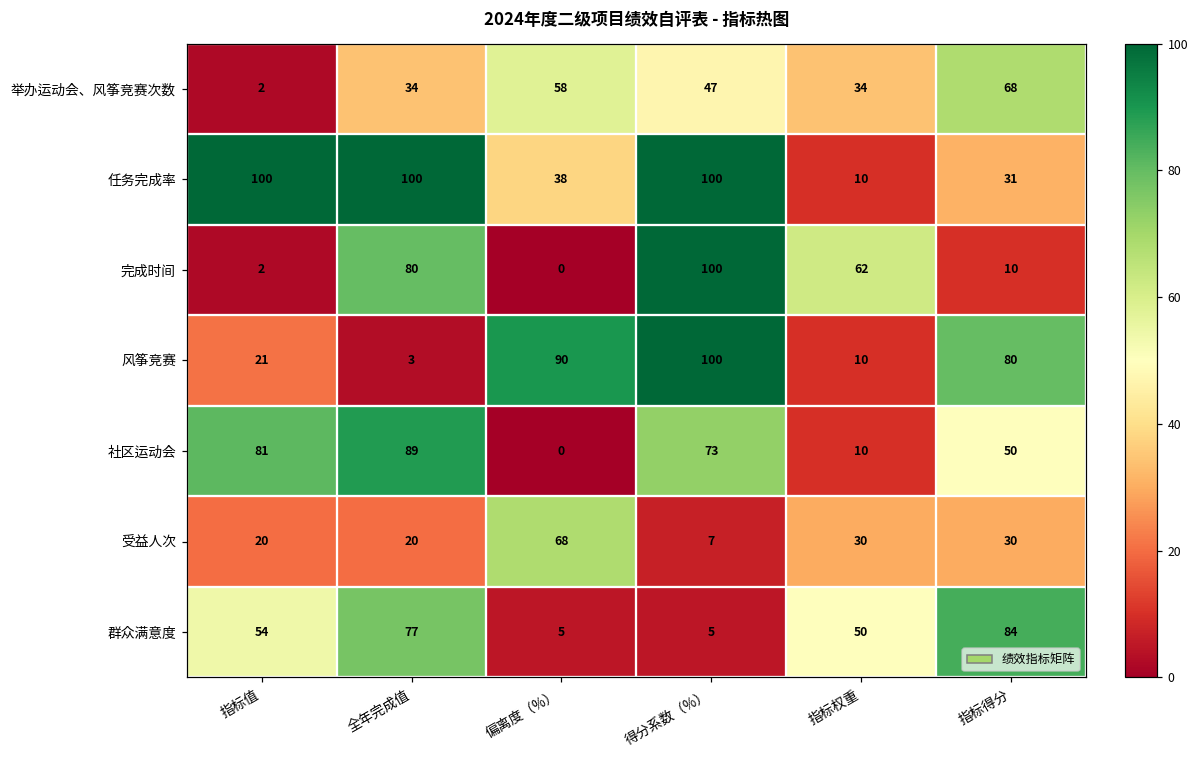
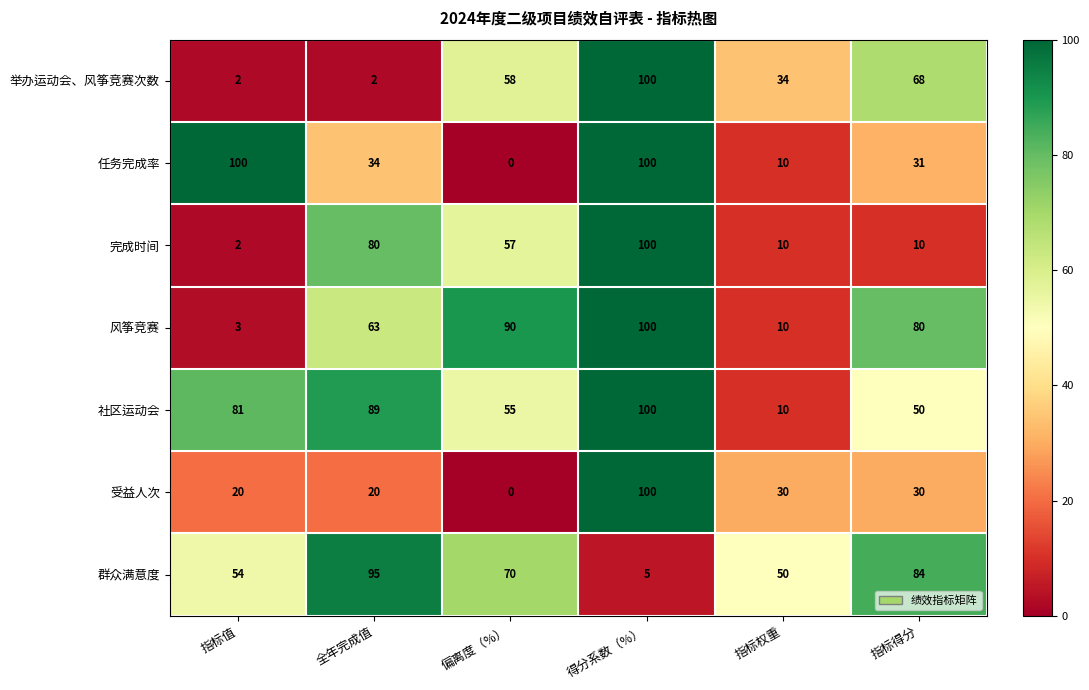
举办运动会、风筝竞赛次数, 全年完成值: 34 -> 2
举办运动会、风筝竞赛次数, 得分系数（%）: 47 -> 100
任务完成率, 全年完成值: 100 -> 34
任务完成率, 偏离度（%）: 38 -> 0
完成时间, 偏离度（%）: 0 -> 57
完成时间, 指标权重: 62 -> 10
风筝竞赛, 指标值: 21 -> 3
风筝竞赛, 全年完成值: 3 -> 63
社区运动会, 偏离度（%）: 0 -> 55
社区运动会, 得分系数（%）: 73 -> 100
受益人次, 偏离度（%）: 68 -> 0
受益人次, 得分系数（%）: 7 -> 100
群众满意度, 全年完成值: 77 -> 95
群众满意度, 偏离度（%）: 5 -> 70
